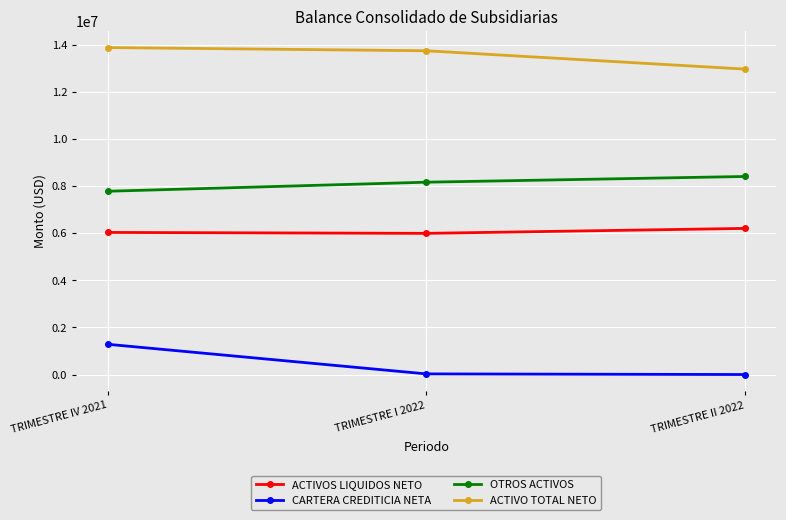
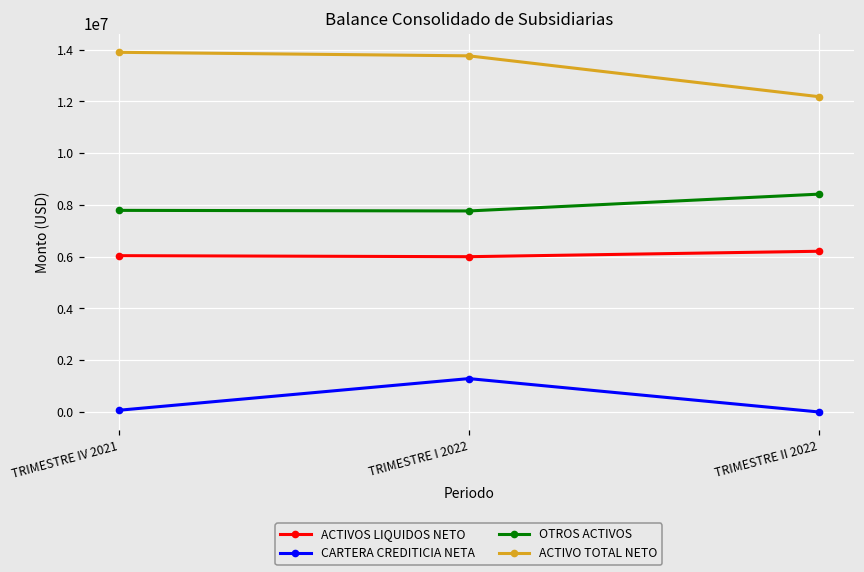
CARTERA CREDITICIA NETA, TRIMESTRE IV 2021: 1300000 -> 100000
CARTERA CREDITICIA NETA, TRIMESTRE I 2022: 0 -> 1300000
OTROS ACTIVOS, TRIMESTRE I 2022: 8200000 -> 7800000
ACTIVO TOTAL NETO, TRIMESTRE II 2022: 13000000 -> 12200000
